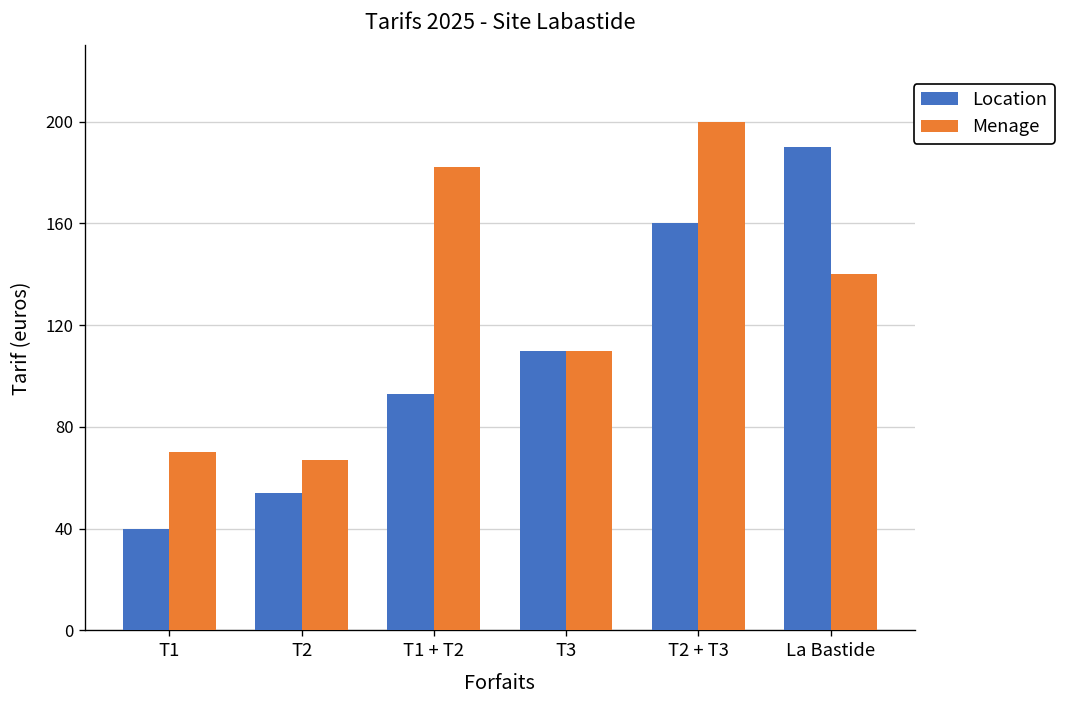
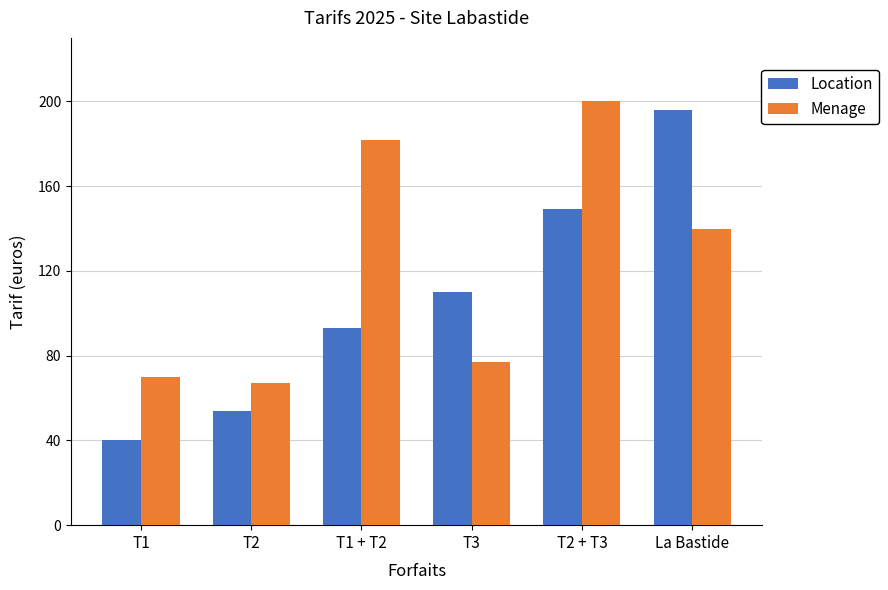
Menage, T3: 110 -> 77
Location, T2 + T3: 160 -> 149
Location, La Bastide: 190 -> 196
